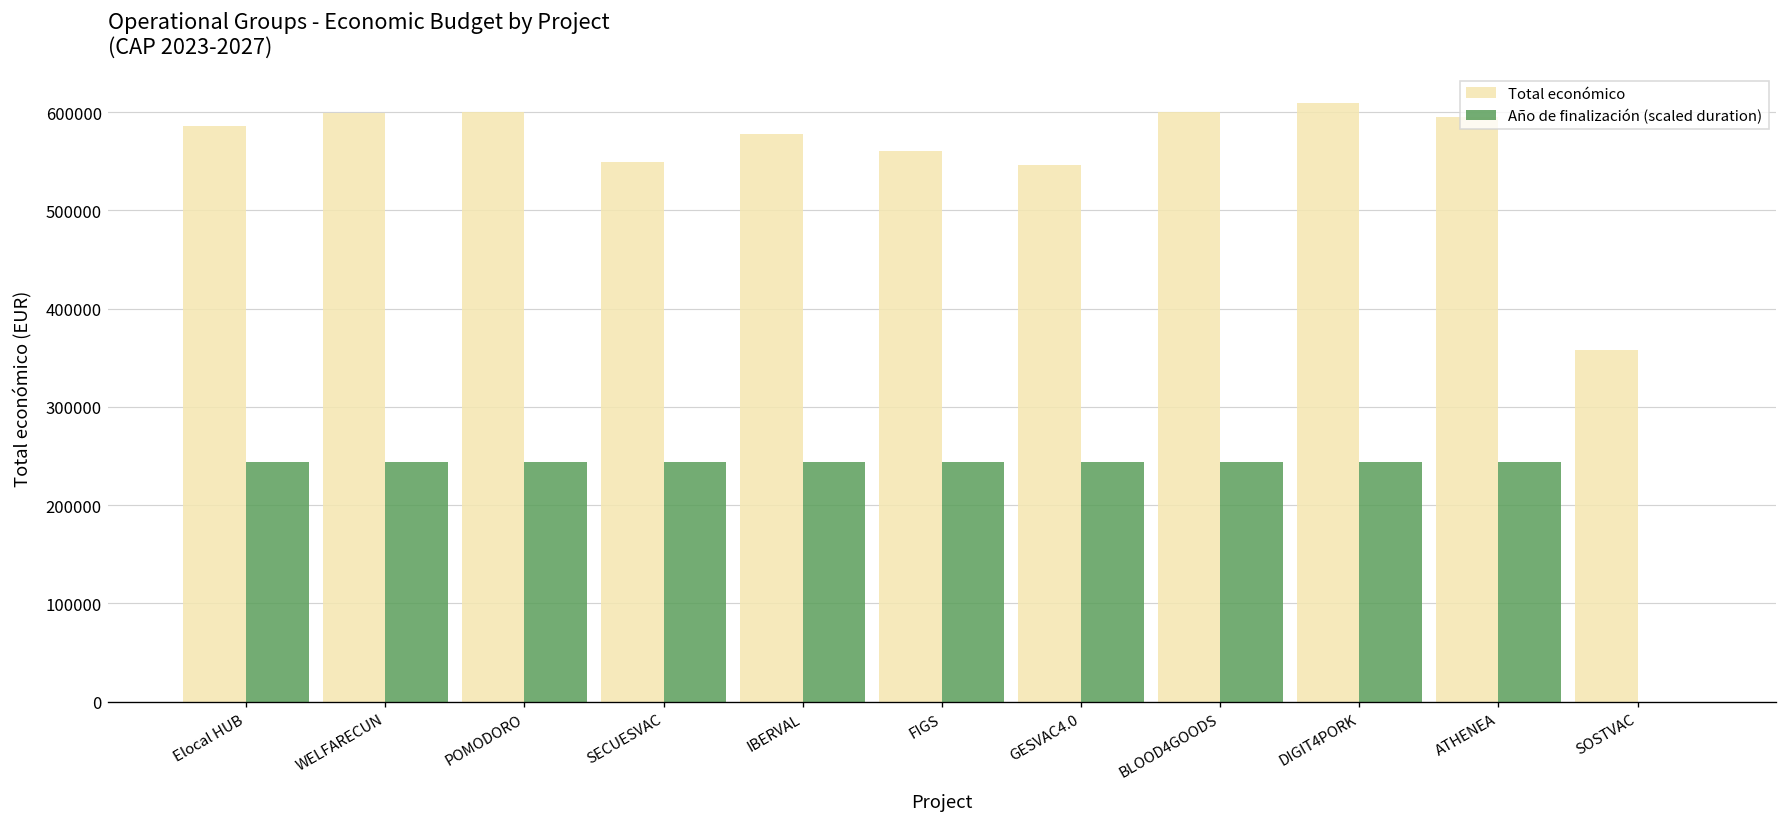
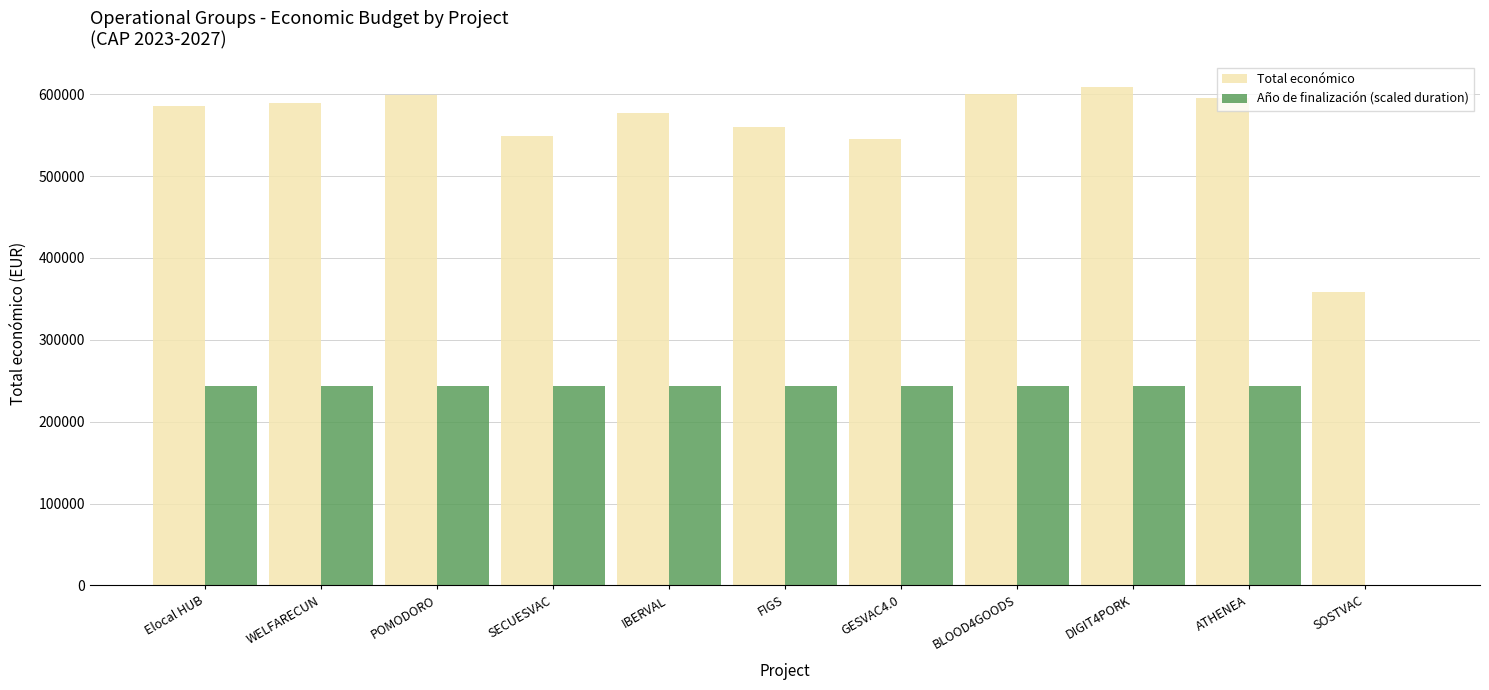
Total económico, WELFARECUN: 600000 -> 590000
